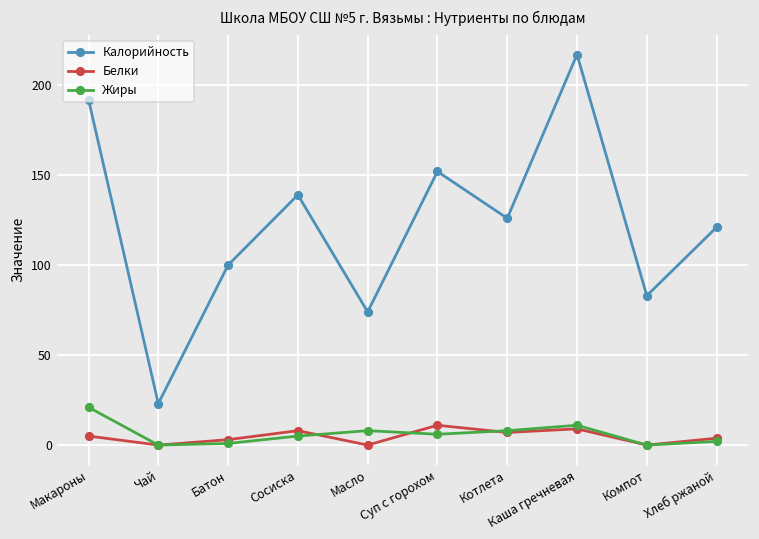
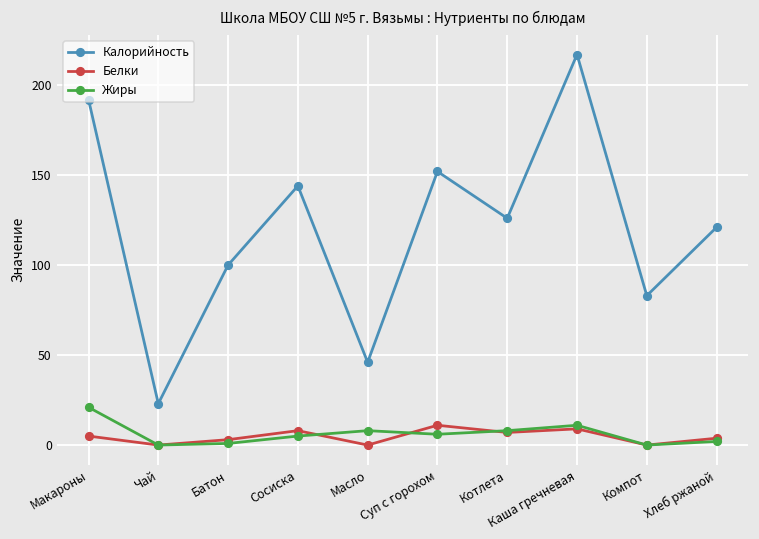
Калорийность, Сосиска: 139 -> 144
Калорийность, Масло: 74 -> 46
